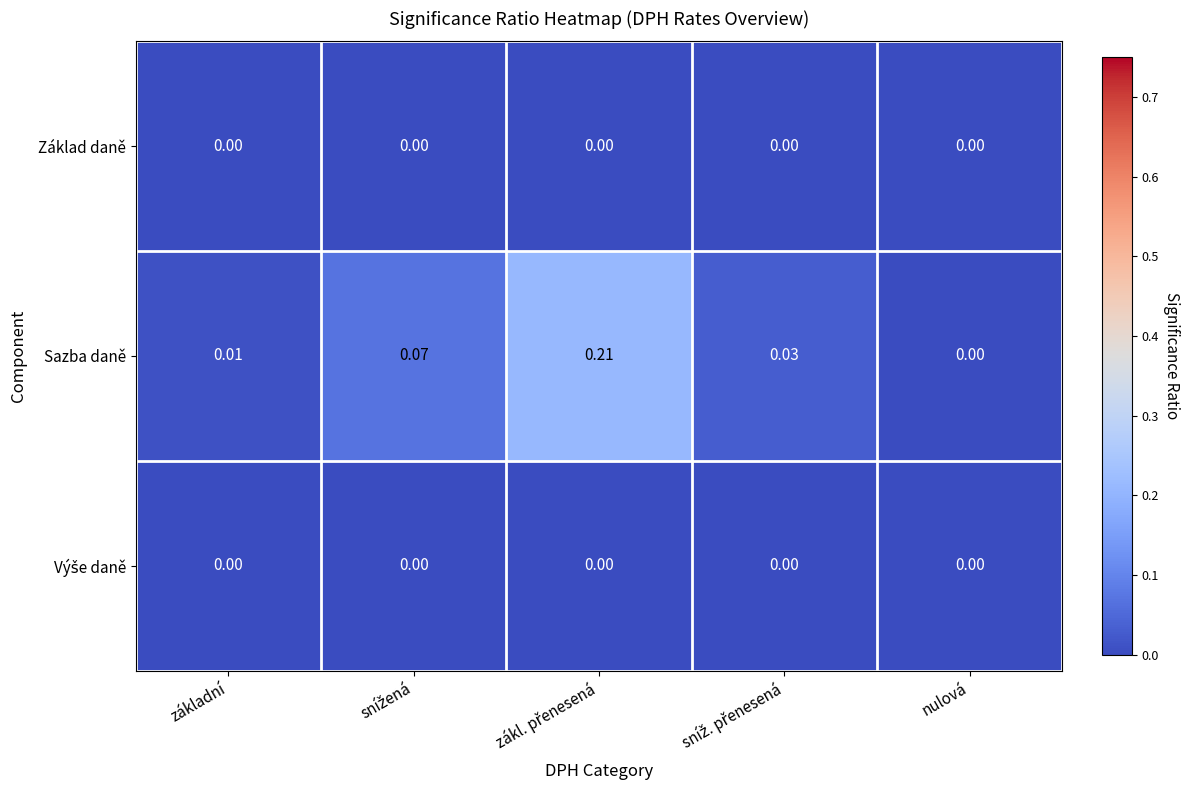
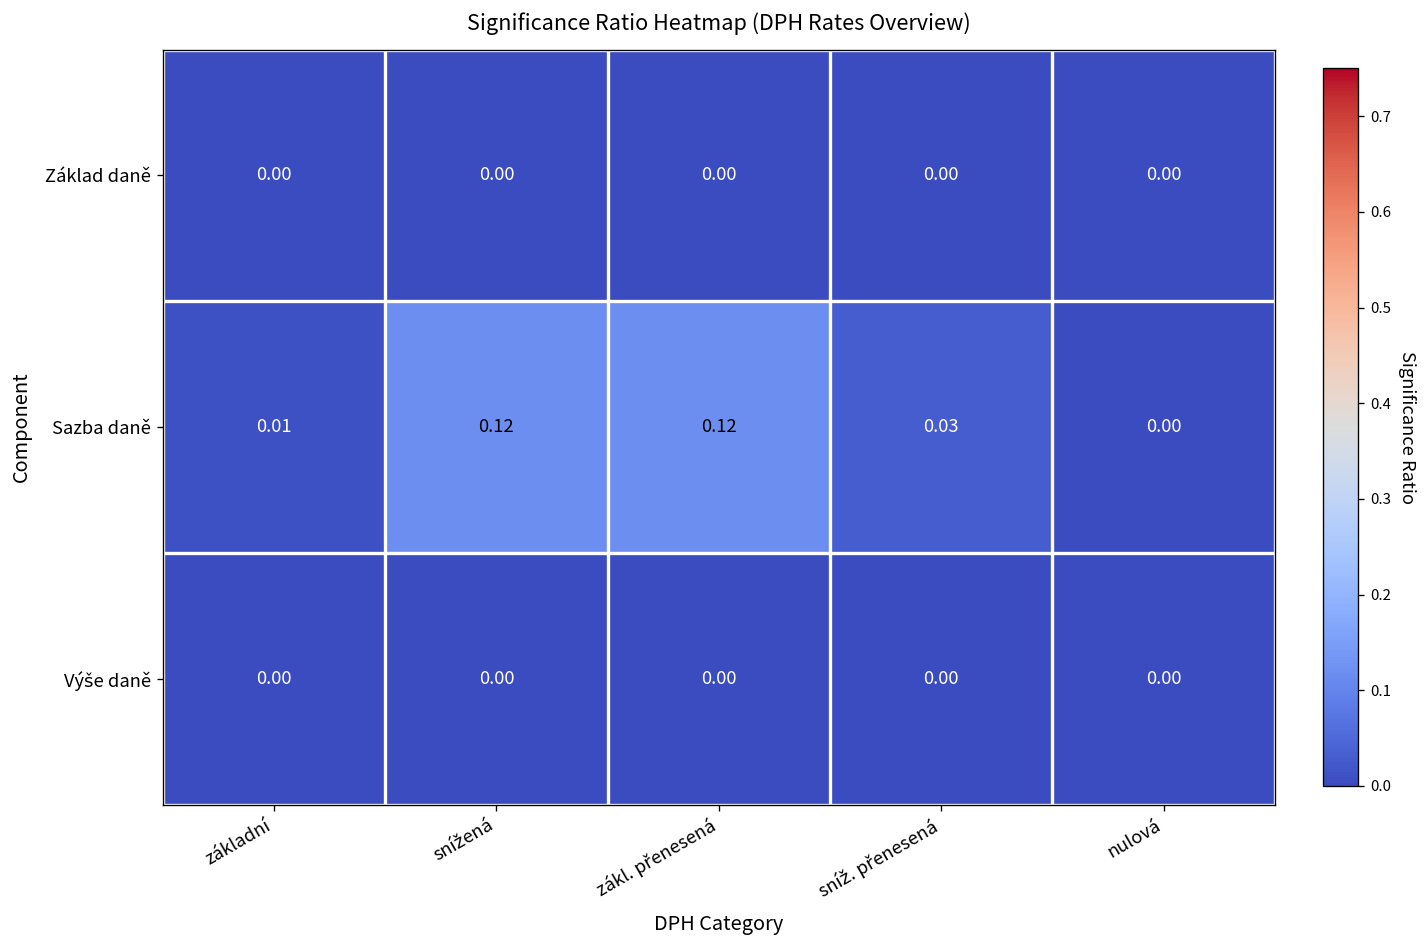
Sazba daně, snížená: 0.07 -> 0.12
Sazba daně, zákl. přenesená: 0.21 -> 0.12
